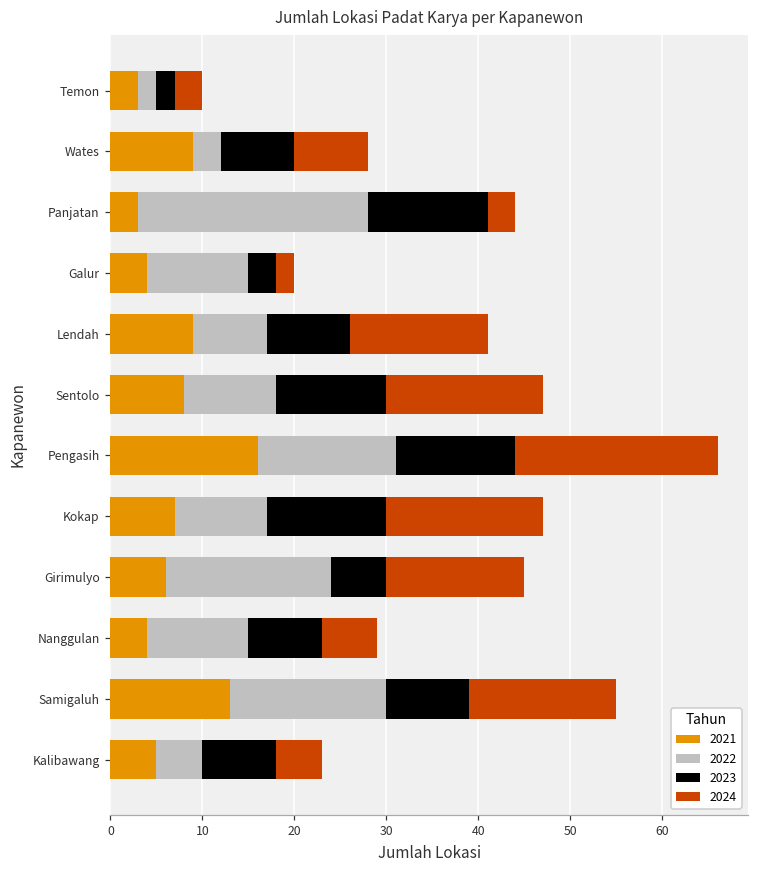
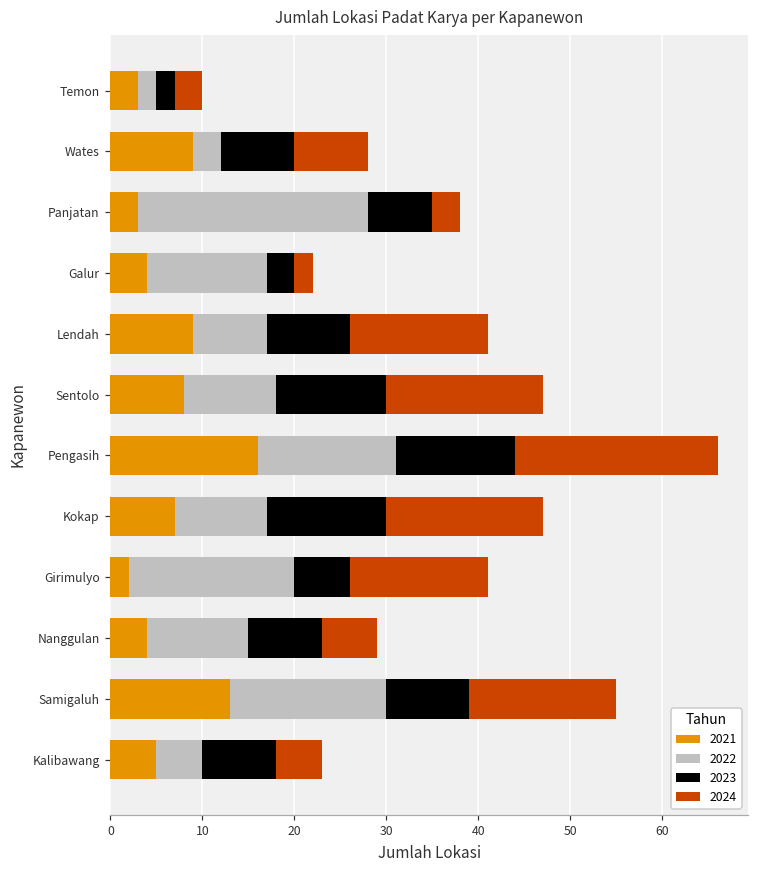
2023, Panjatan: 13 -> 7
2022, Galur: 11 -> 13
2021, Girimulyo: 6 -> 2
